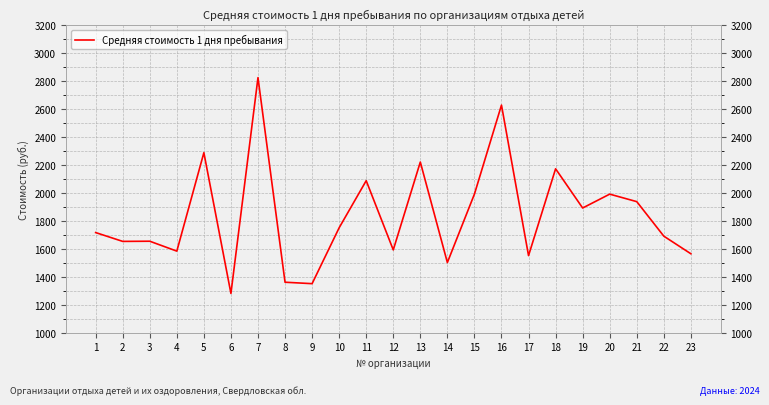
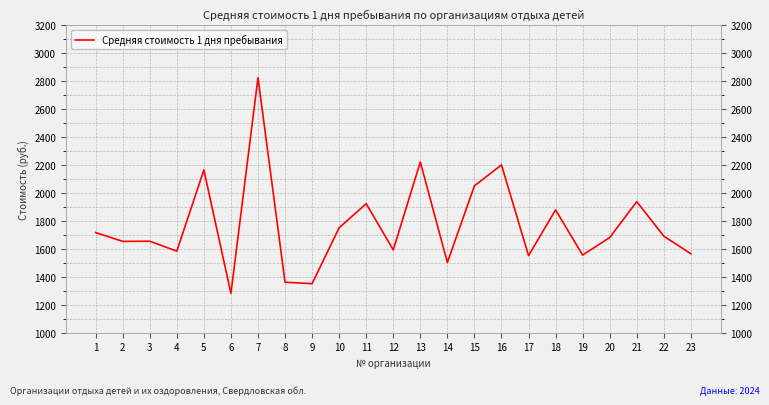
5: 2290 -> 2160
11: 2090 -> 1920
15: 1990 -> 2050
16: 2630 -> 2200
18: 2170 -> 1880
19: 1890 -> 1550
20: 1990 -> 1680
